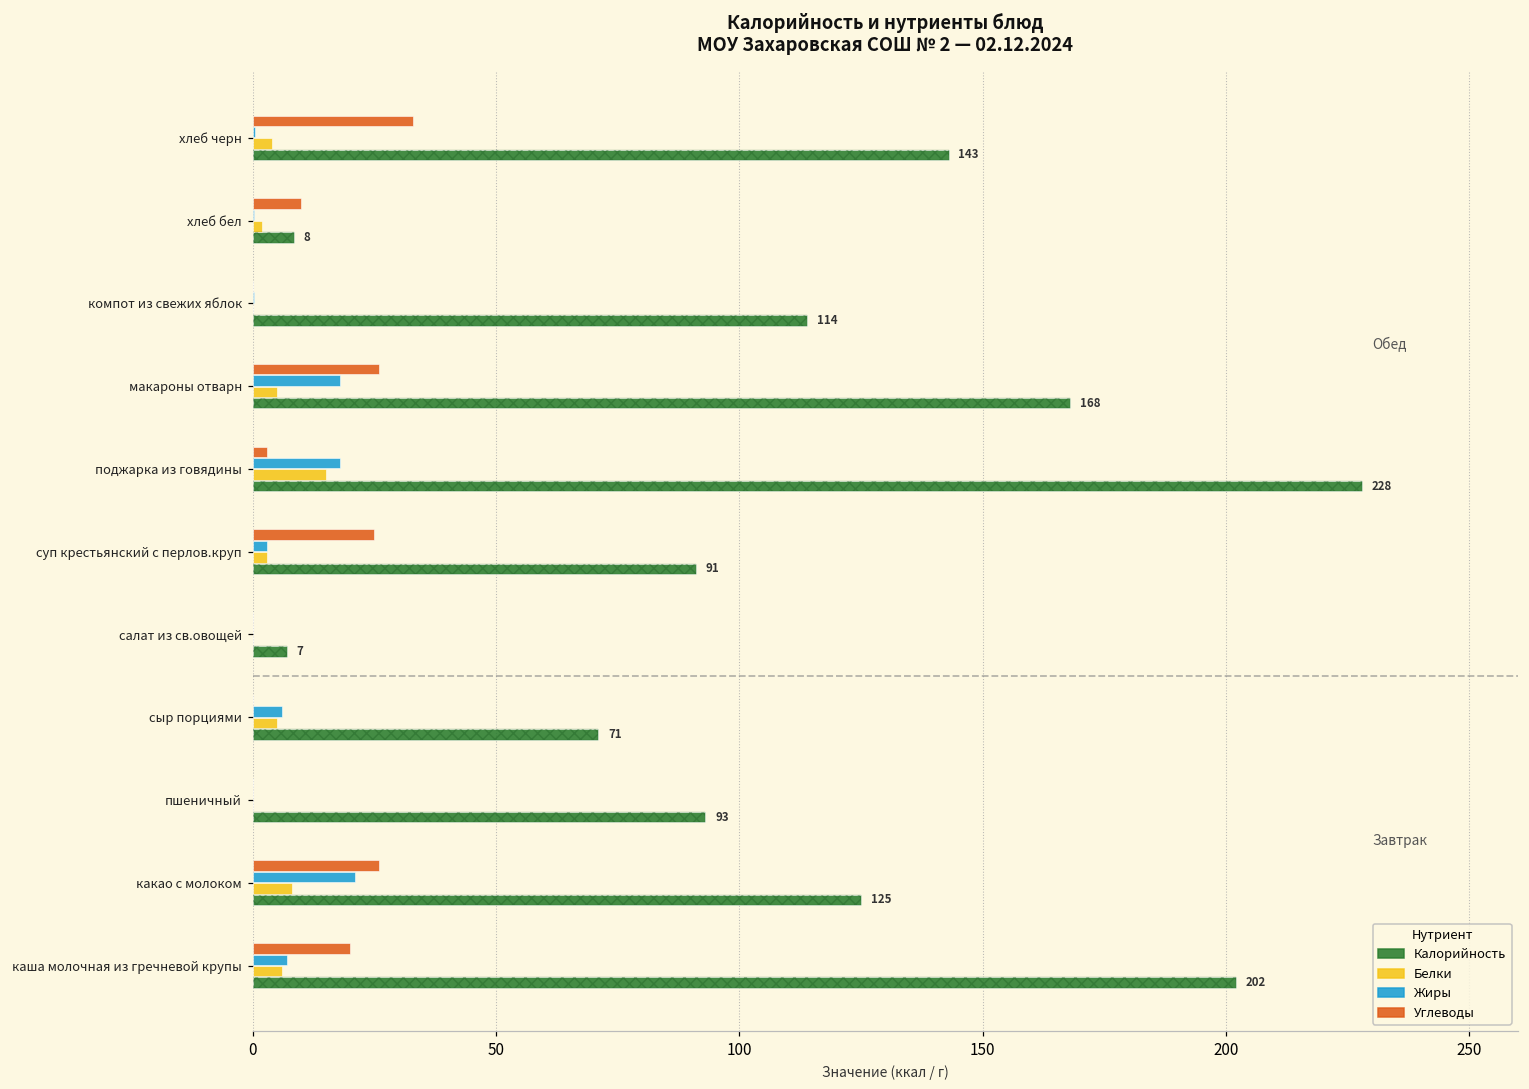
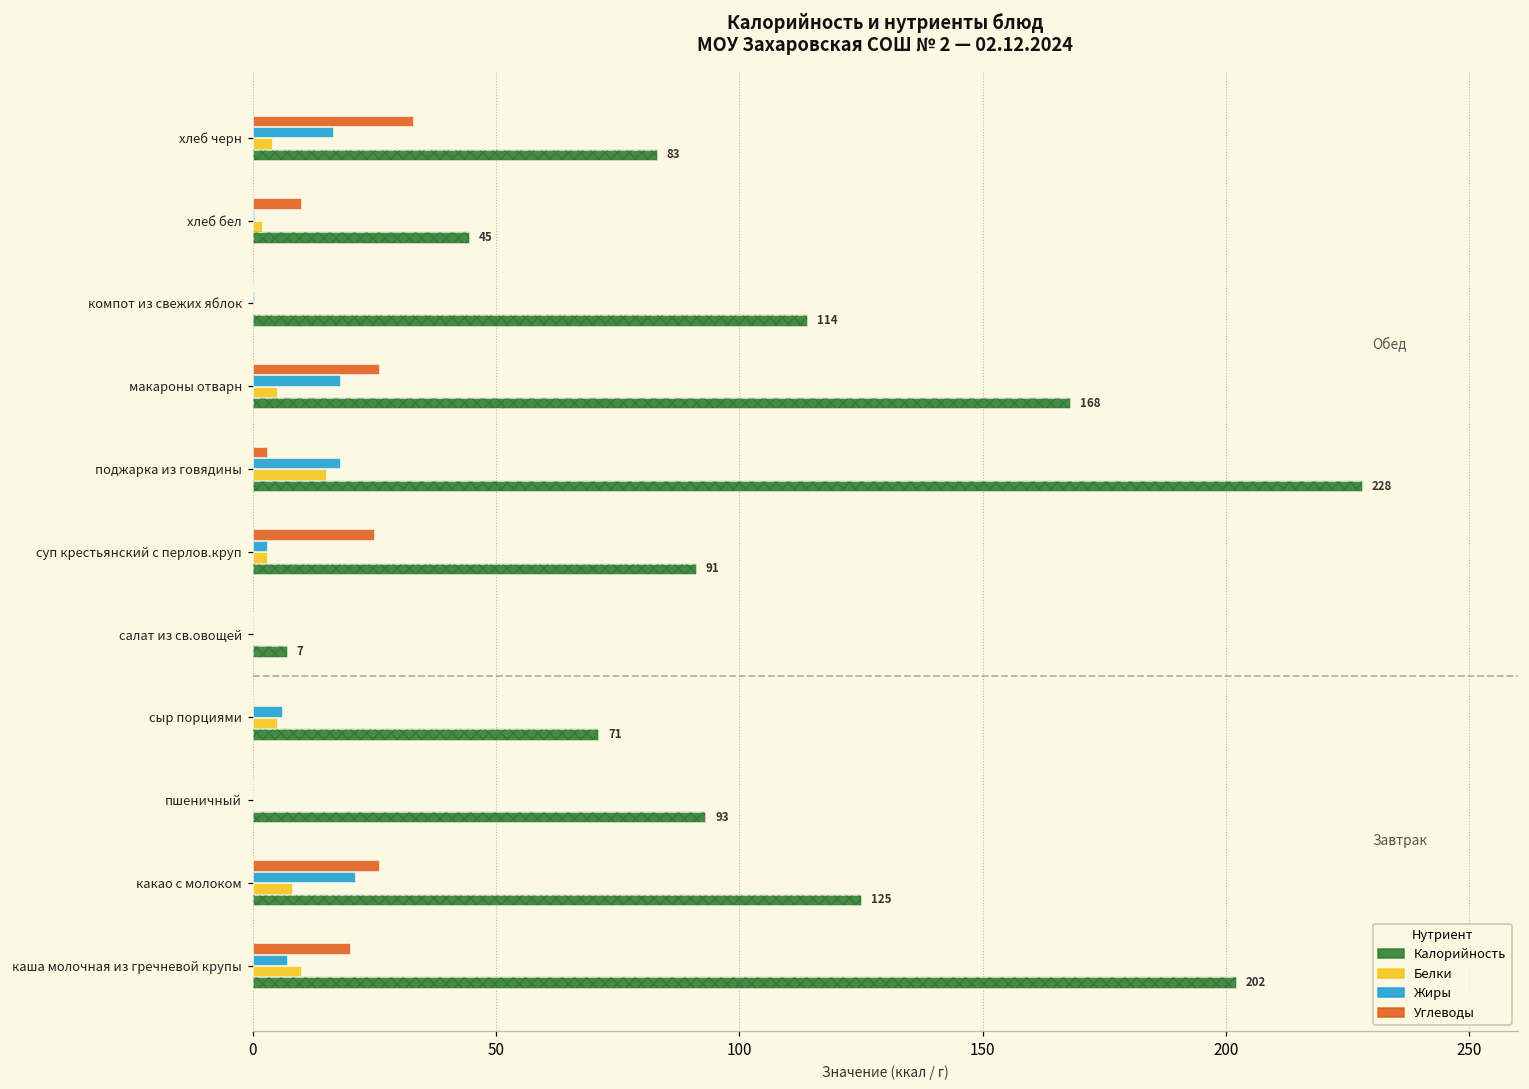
Жиры, хлеб черн: 0 -> 17
Калорийность, хлеб черн: 143 -> 83
Калорийность, хлеб бел: 8 -> 45
Белки, каша молочная из гречневой крупы: 6 -> 10
